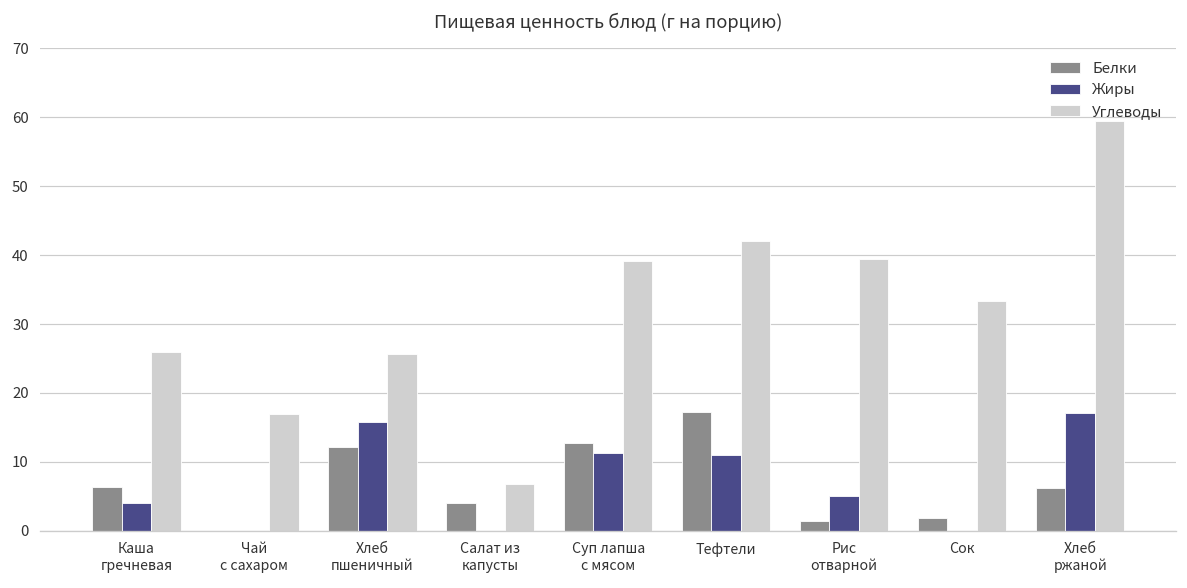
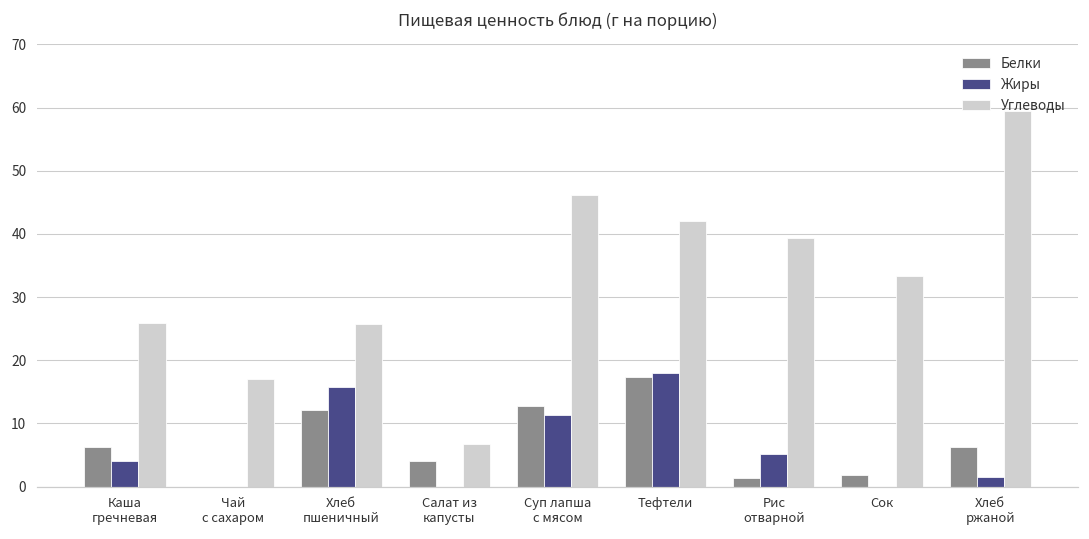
Углеводы, Суп лапша с мясом: 39 -> 46
Жиры, Тефтели: 11 -> 18
Жиры, Хлеб ржаной: 17 -> 2
